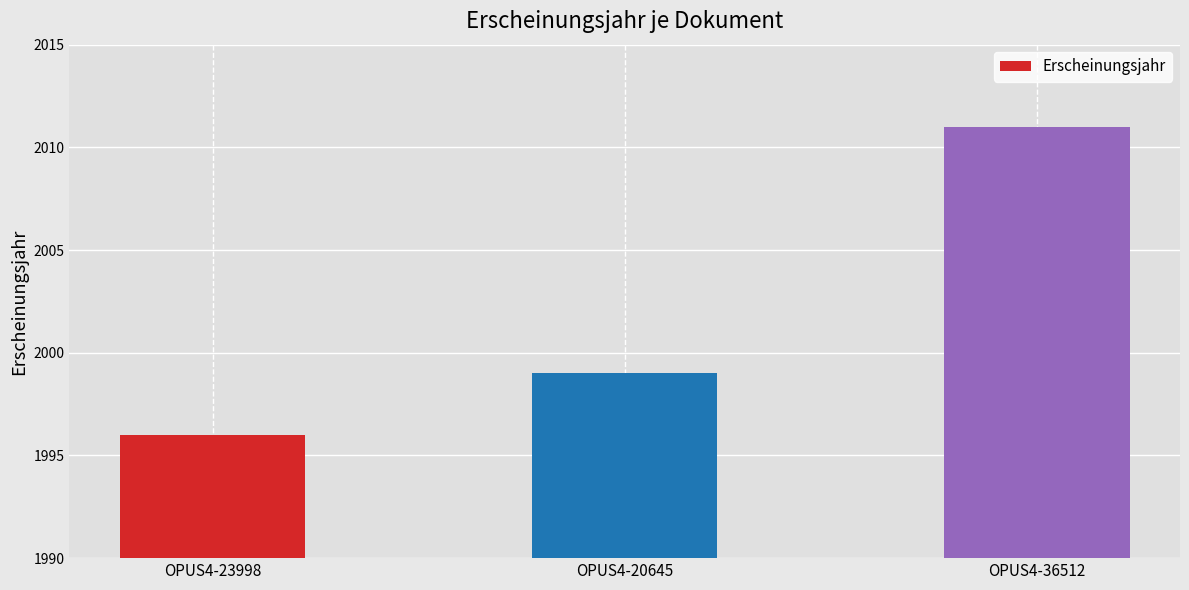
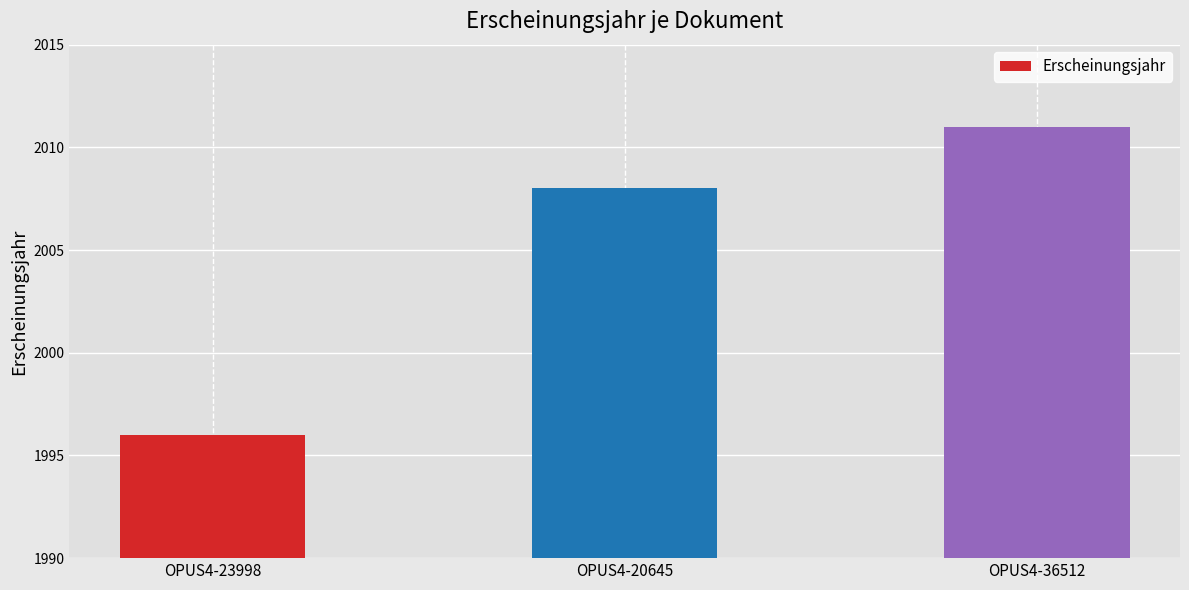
OPUS4-20645: 1999 -> 2008
